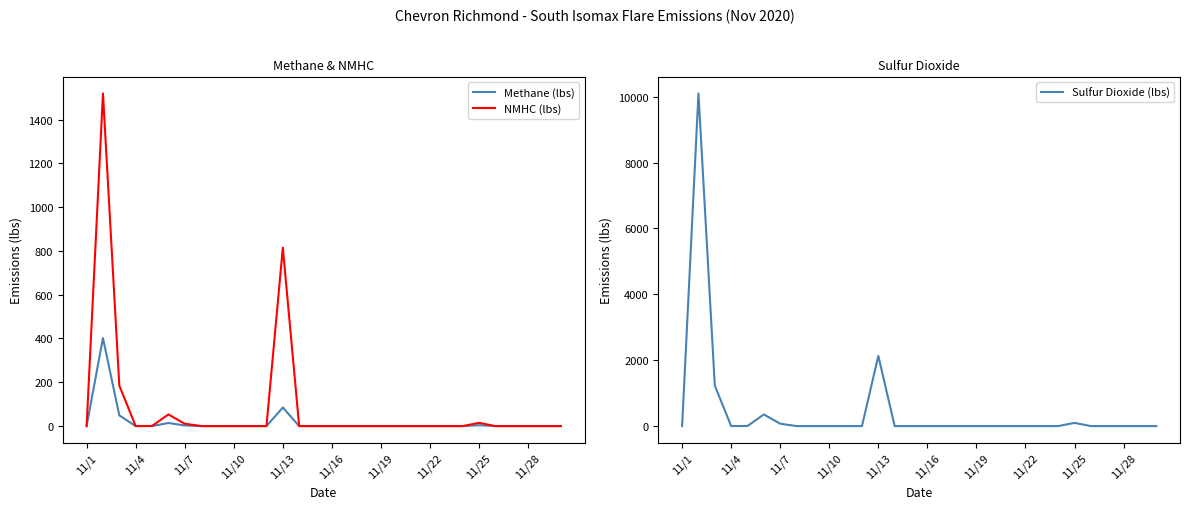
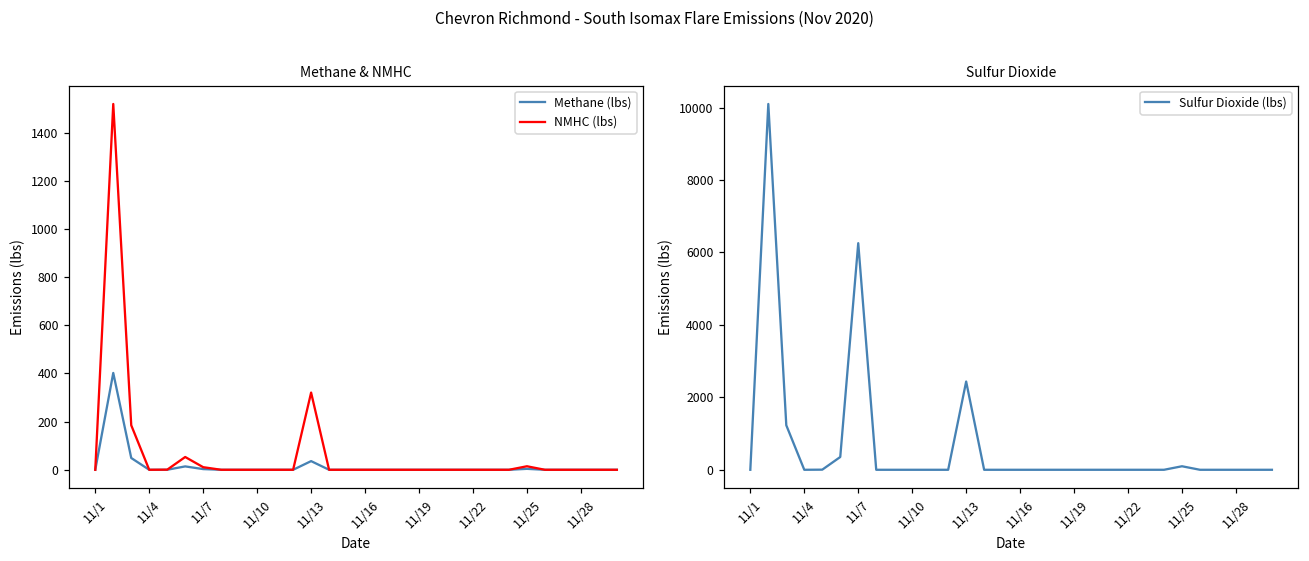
Methane & NMHC, Methane (lbs), 11/13: 80 -> 40
Methane & NMHC, NMHC (lbs), 11/13: 810 -> 320
Sulfur Dioxide, 11/7: 100 -> 6300
Sulfur Dioxide, 11/13: 2100 -> 2400
